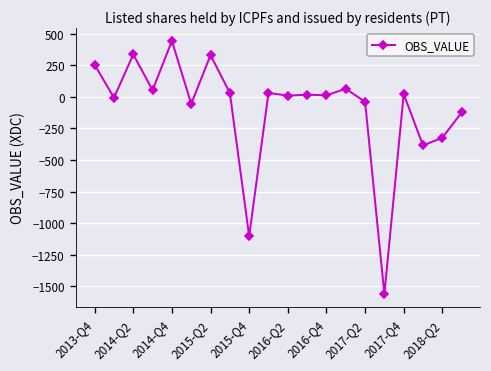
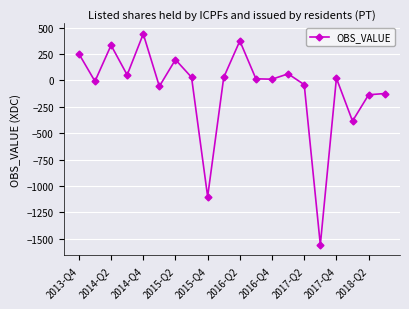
2015-Q2: 330 -> 200
2016-Q2: 10 -> 380
2018-Q2: -320 -> -140
